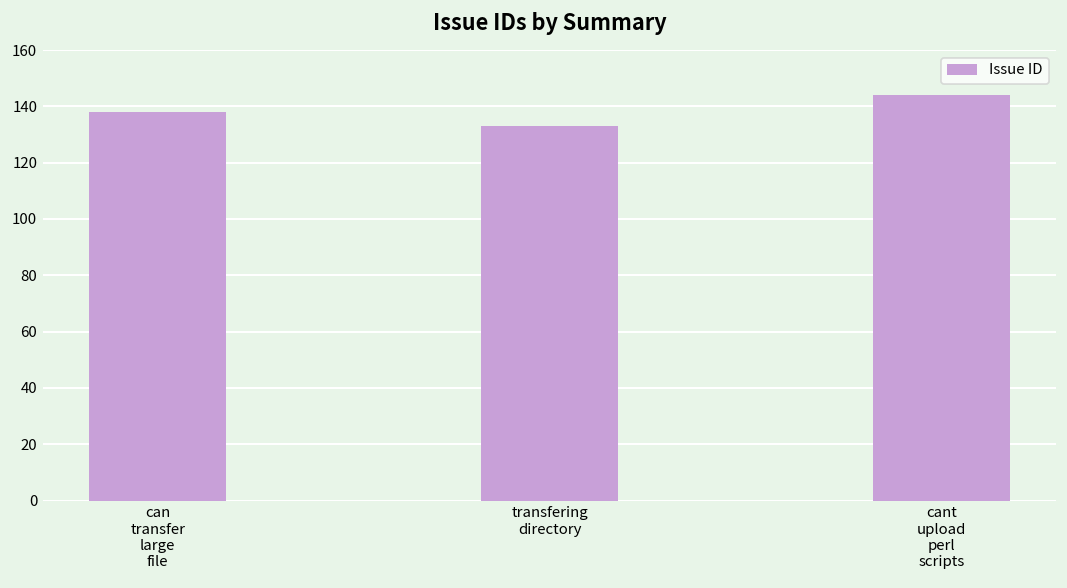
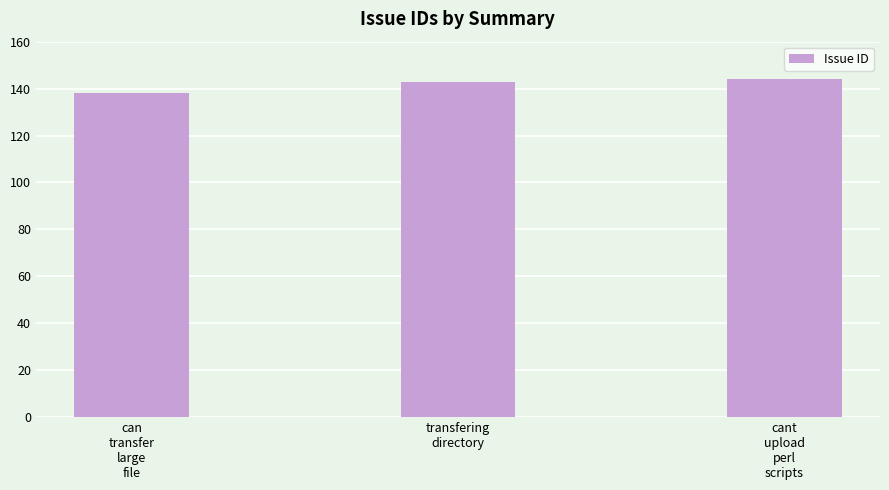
transfering directory: 133 -> 143
